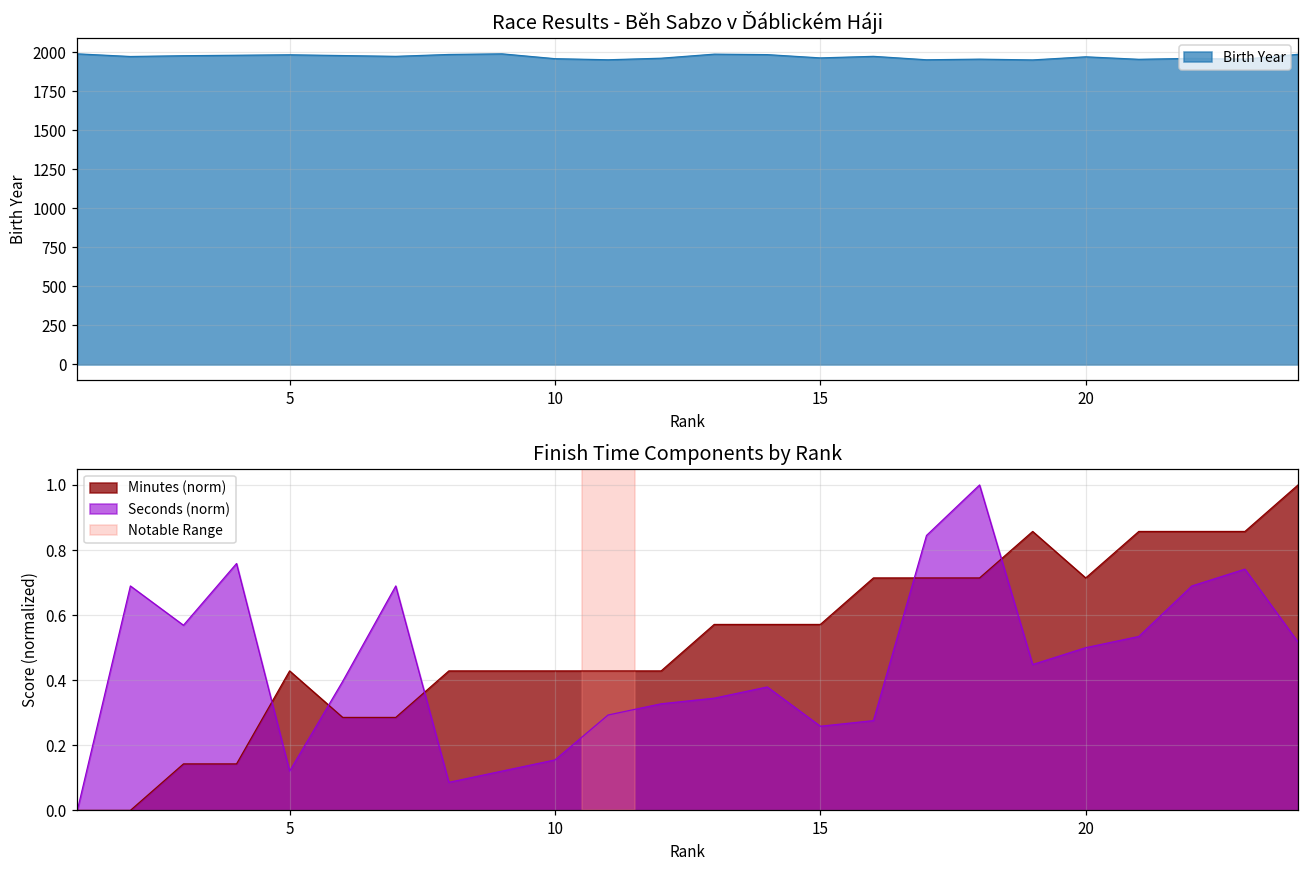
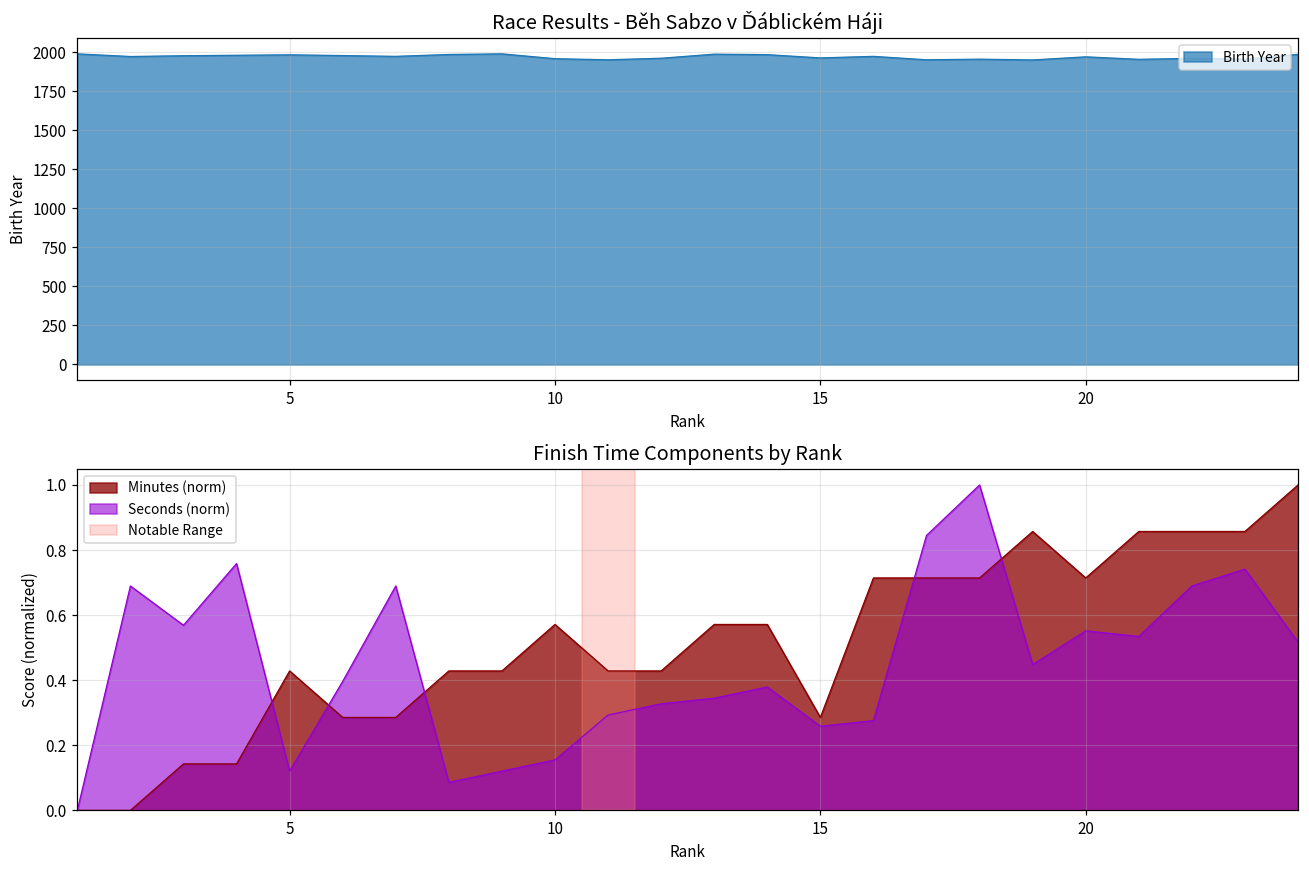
Finish Time Components by Rank, Minutes (norm), 10: 0.43 -> 0.57
Finish Time Components by Rank, Minutes (norm), 15: 0.57 -> 0.29
Finish Time Components by Rank, Seconds (norm), 20: 0.50 -> 0.55
